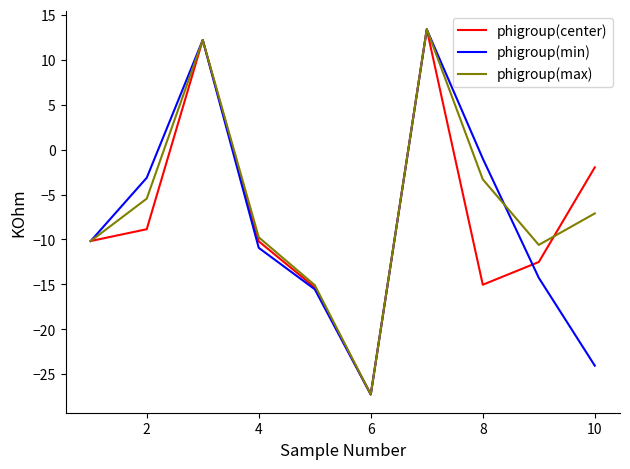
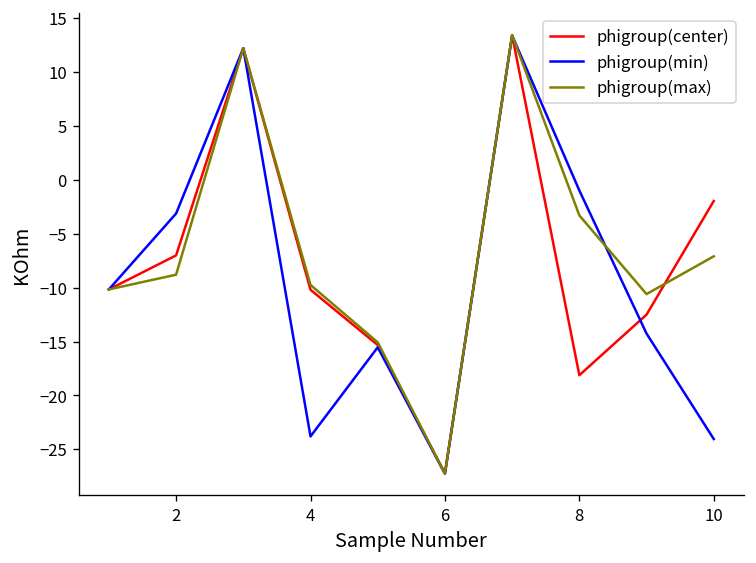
phigroup(center), 2: -9 -> -7
phigroup(max), 2: -5 -> -9
phigroup(min), 4: -11 -> -24
phigroup(center), 8: -15 -> -18
